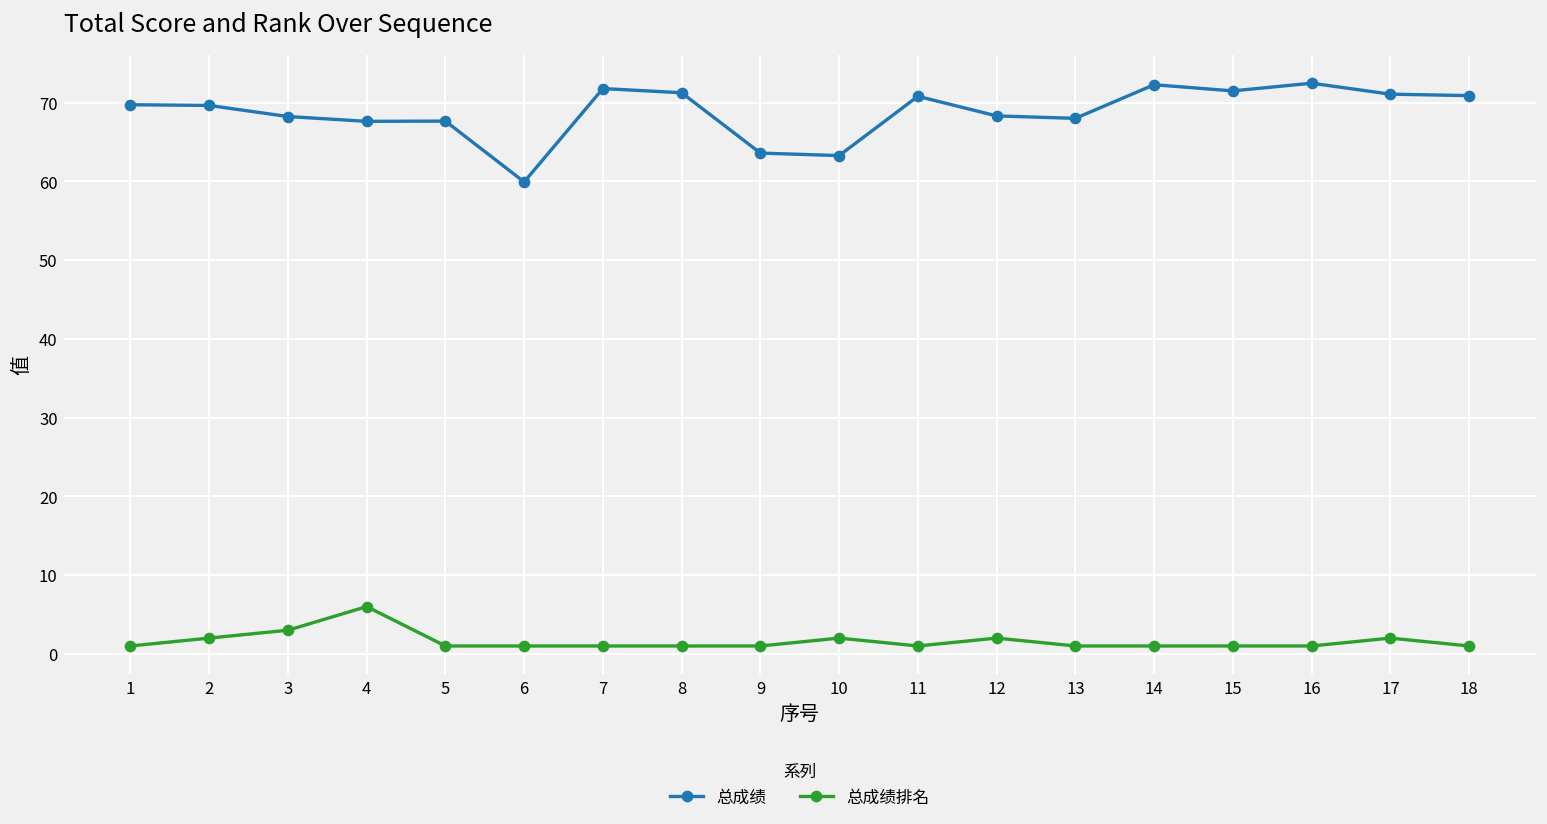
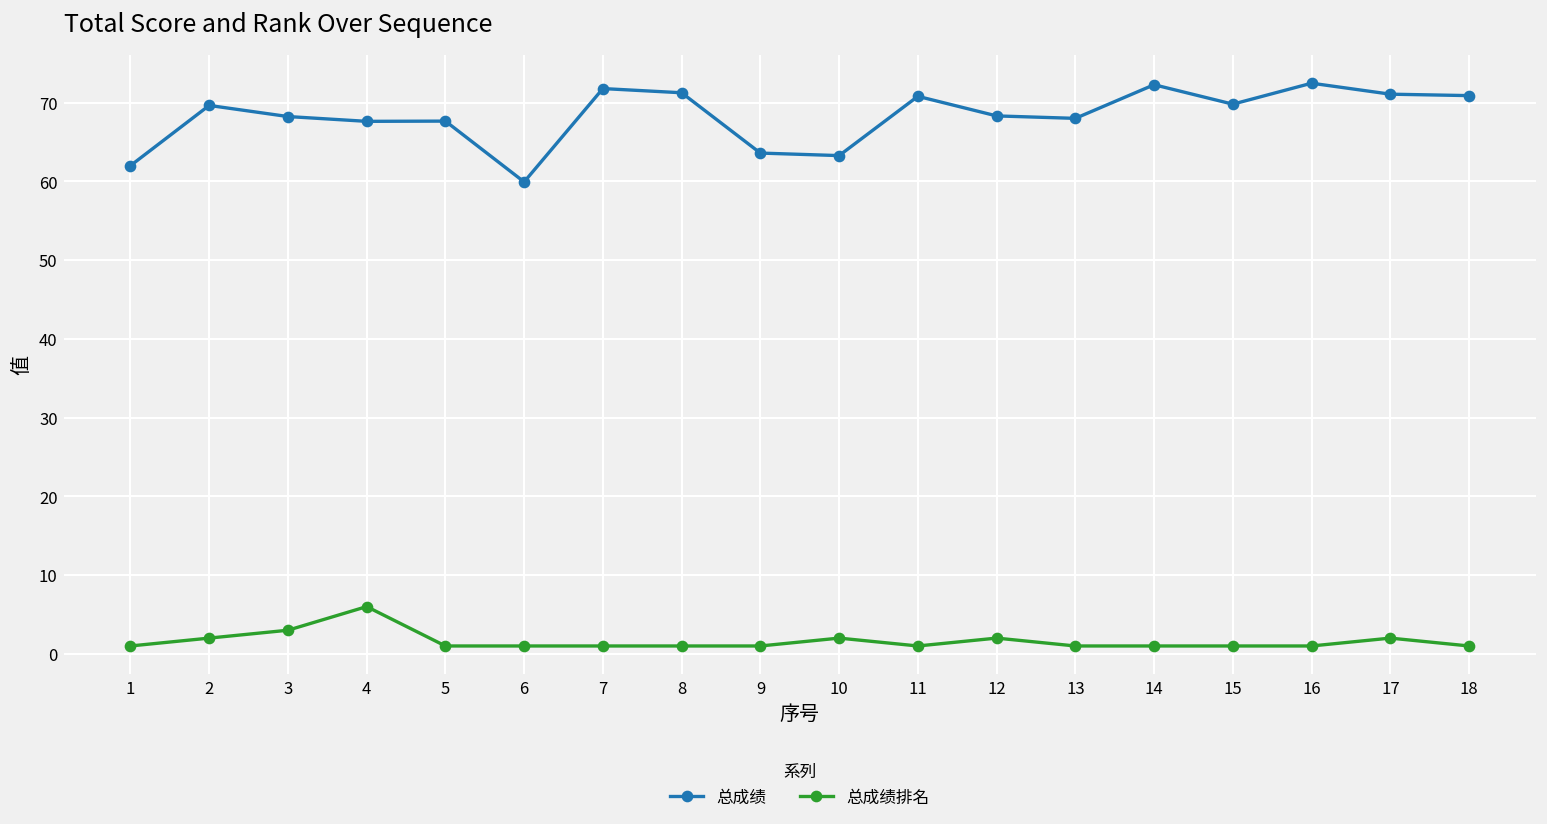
总成绩, 1: 70 -> 62
总成绩, 15: 71 -> 70
